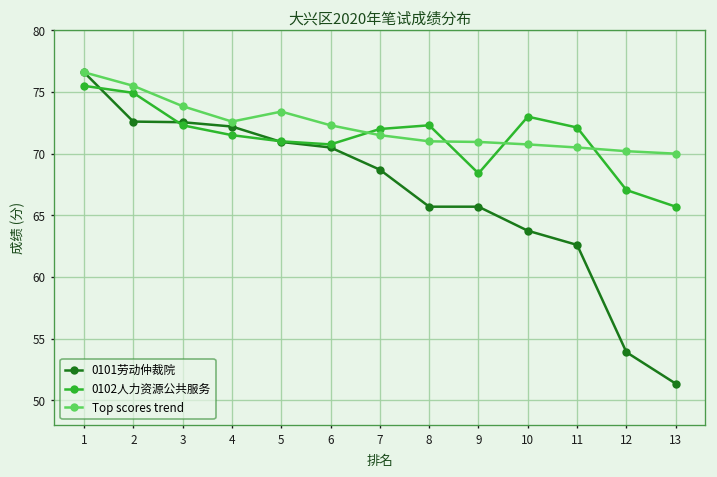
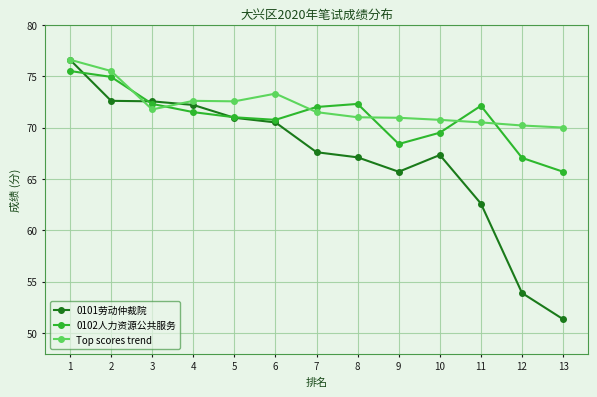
Top scores trend, 3: 73.9 -> 71.8
Top scores trend, 5: 73.4 -> 72.6
Top scores trend, 6: 72.3 -> 73.3
0101劳动仲裁院, 7: 68.7 -> 67.6
0101劳动仲裁院, 8: 65.7 -> 67.1
0101劳动仲裁院, 10: 63.8 -> 67.3
0102人力资源公共服务, 10: 73.0 -> 69.5
